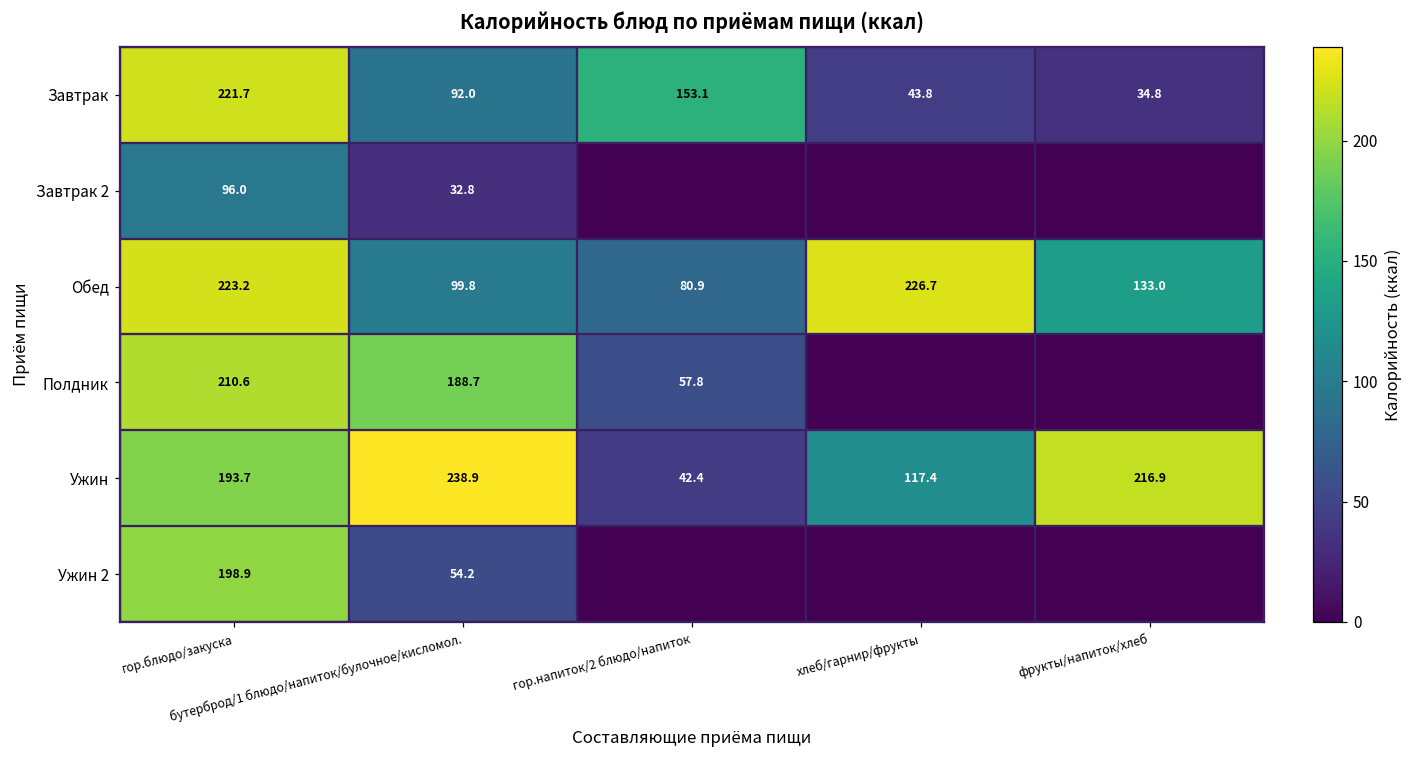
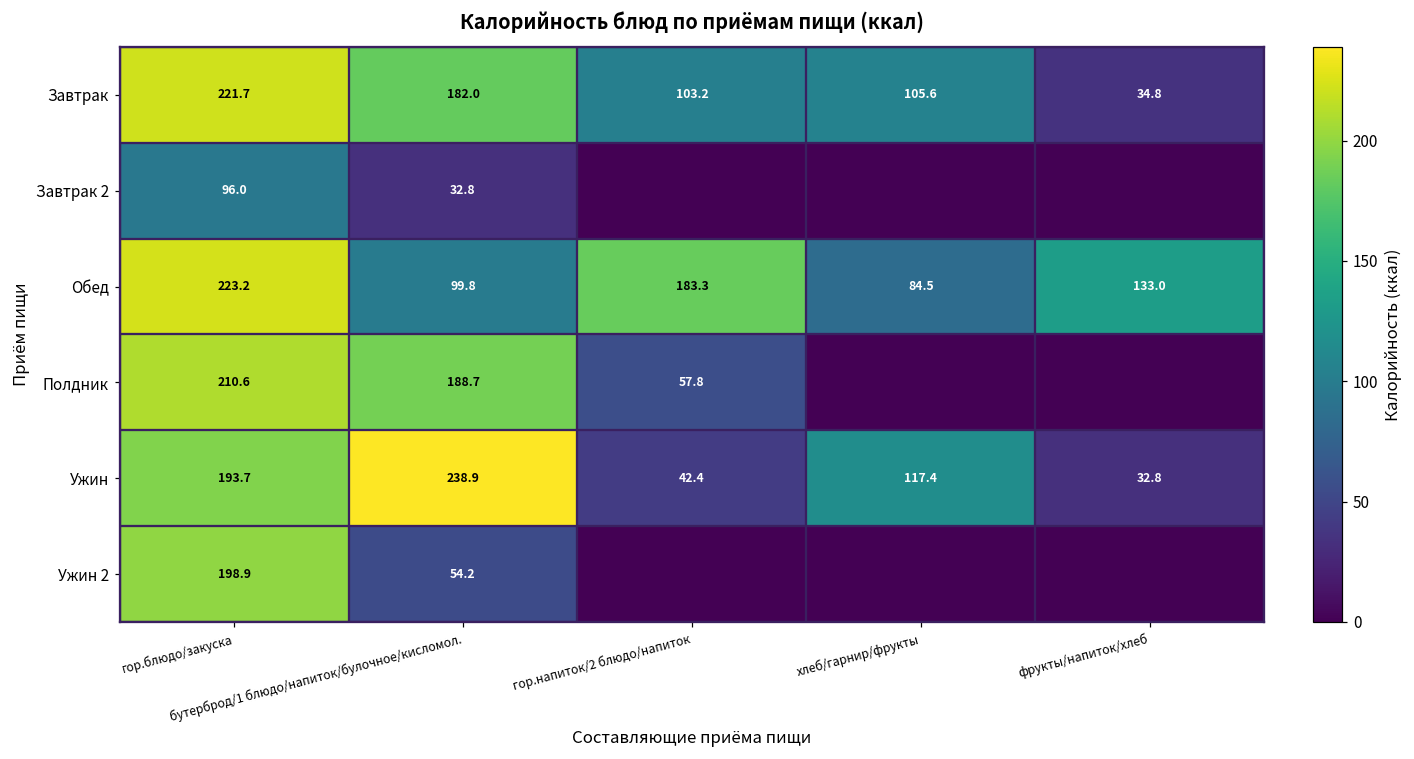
Завтрак, бутерброд/1 блюдо/напиток/булочное/кисломол.: 92.0 -> 182.0
Завтрак, гор.напиток/2 блюдо/напиток: 153.1 -> 103.2
Завтрак, хлеб/гарнир/фрукты: 43.8 -> 105.6
Обед, гор.напиток/2 блюдо/напиток: 80.9 -> 183.3
Обед, хлеб/гарнир/фрукты: 226.7 -> 84.5
Ужин, фрукты/напиток/хлеб: 216.9 -> 32.8
